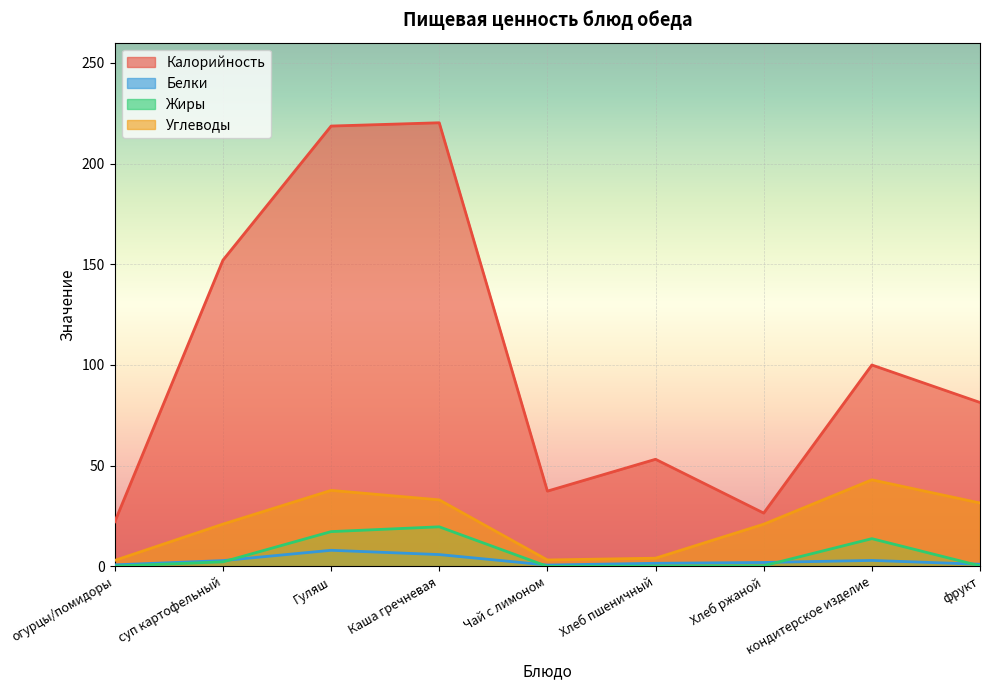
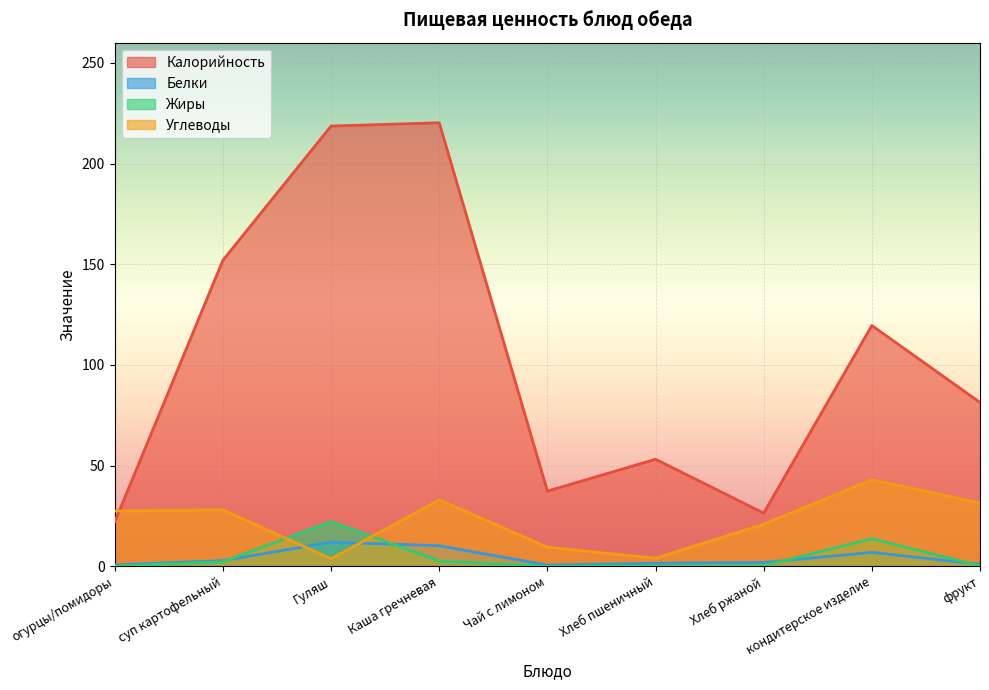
Углеводы, огурцы/помидоры: 3 -> 28
Углеводы, суп картофельный: 21 -> 28
Белки, Гуляш: 8 -> 12
Жиры, Гуляш: 17 -> 22
Углеводы, Гуляш: 38 -> 4
Белки, Каша гречневая: 6 -> 10
Жиры, Каша гречневая: 20 -> 3
Углеводы, Чай с лимоном: 3 -> 10
Калорийность, кондитерское изделие: 100 -> 120
Белки, кондитерское изделие: 3 -> 7
